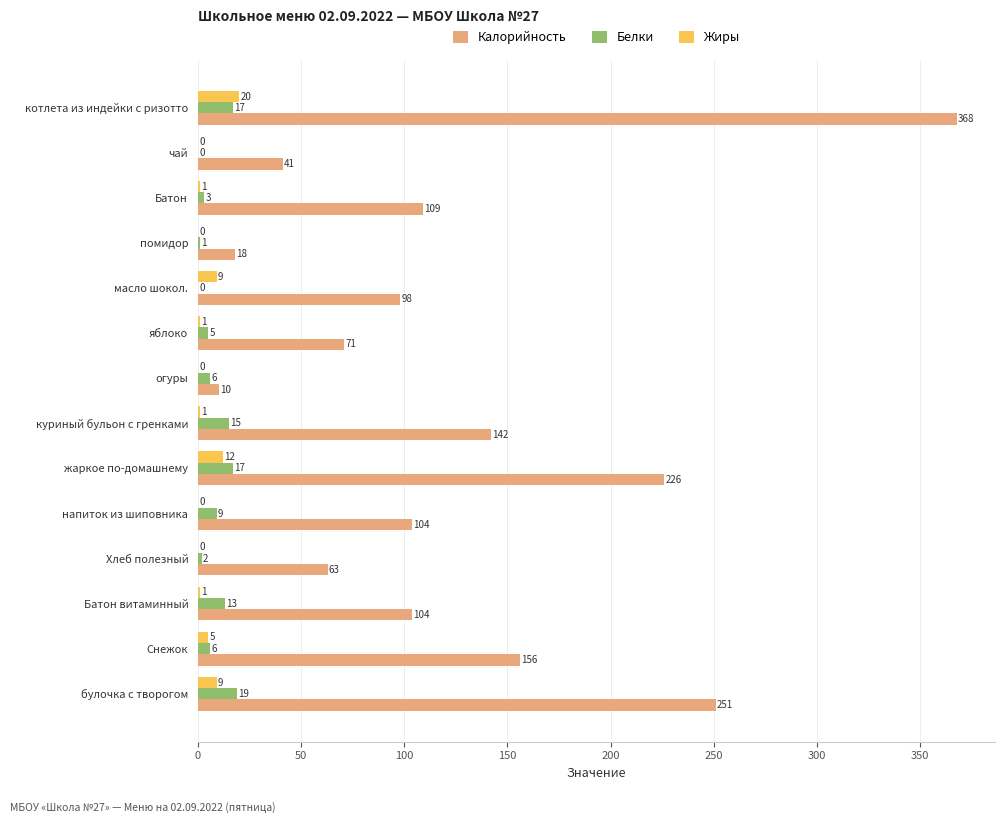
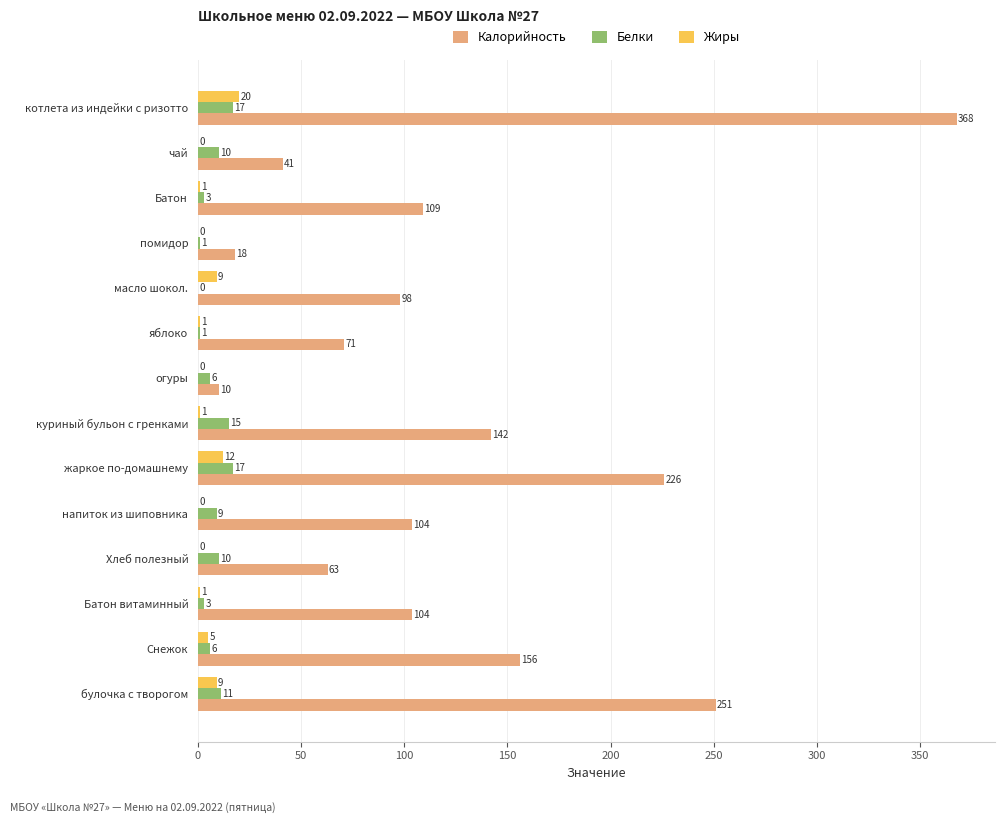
Белки, чай: 0 -> 10
Белки, яблоко: 5 -> 1
Белки, Хлеб полезный: 2 -> 10
Белки, Батон витаминный: 13 -> 3
Белки, булочка с творогом: 19 -> 11
